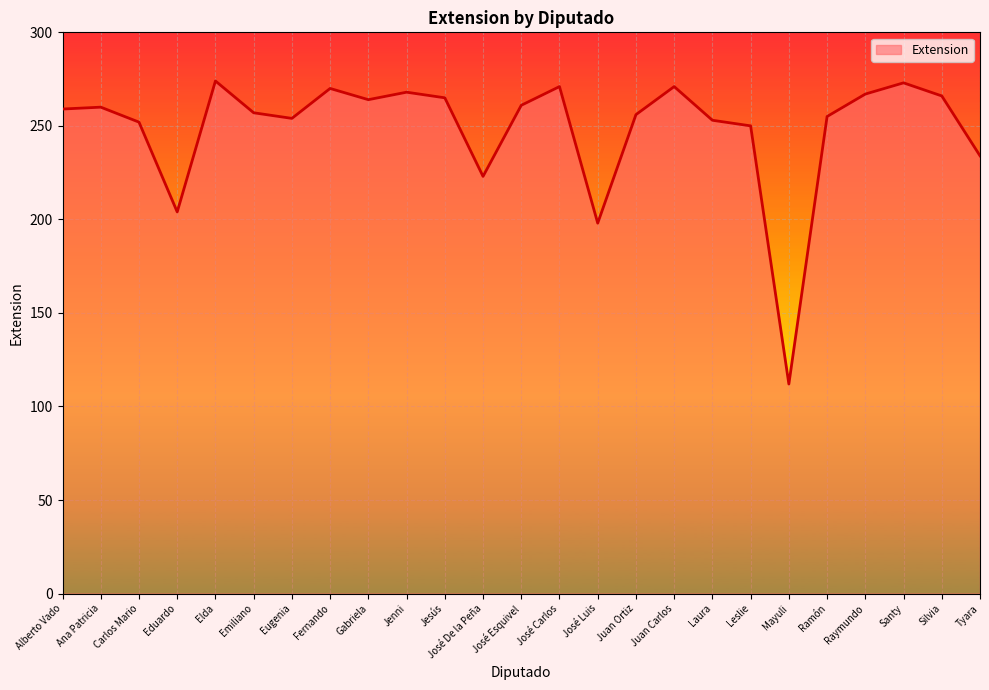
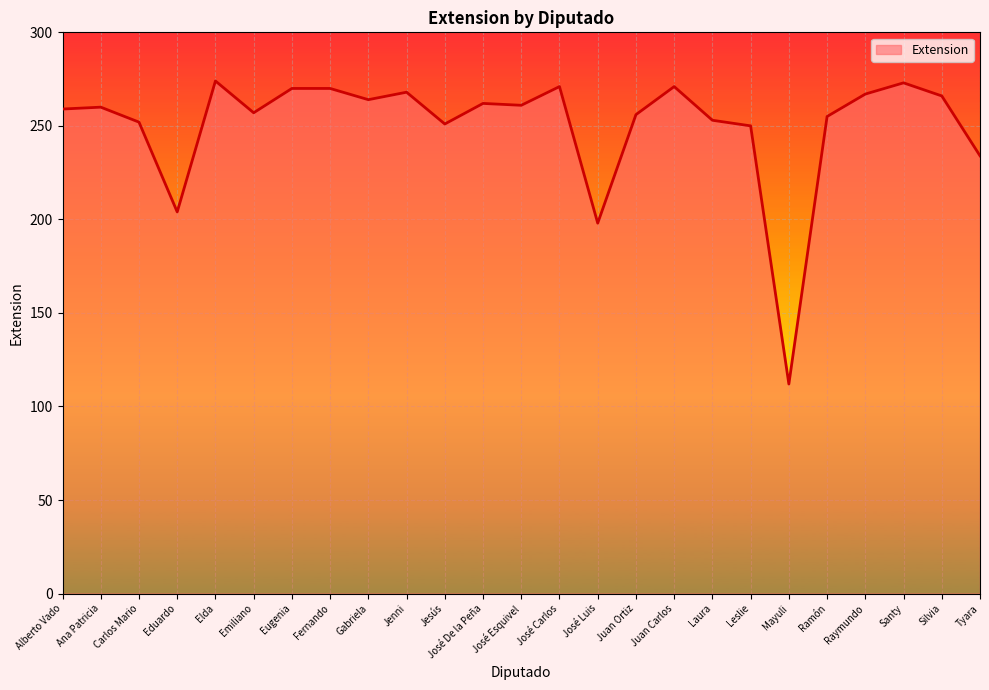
Eugenia: 254 -> 270
Jesús: 265 -> 251
José De la Peña: 223 -> 262
